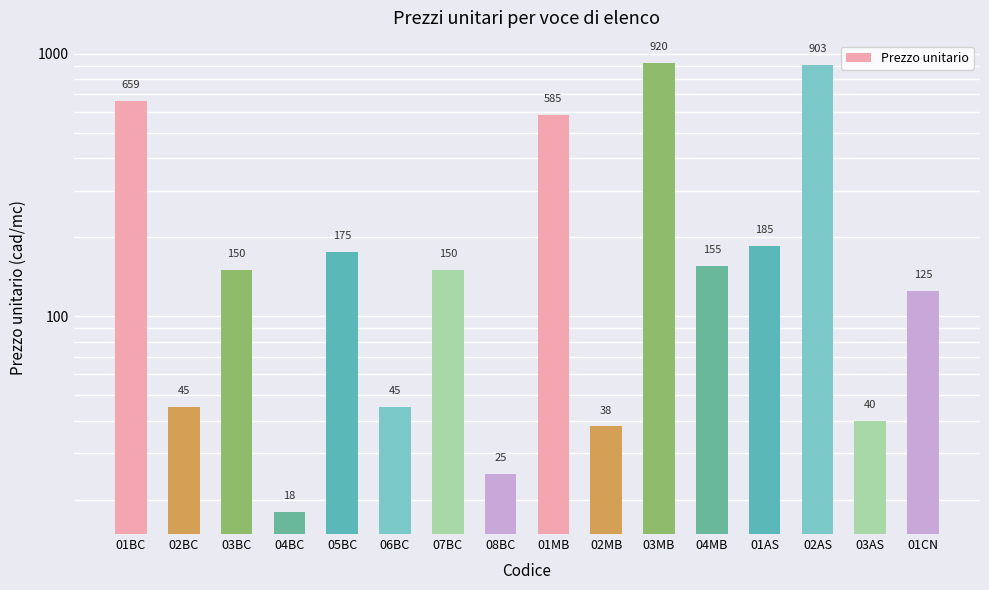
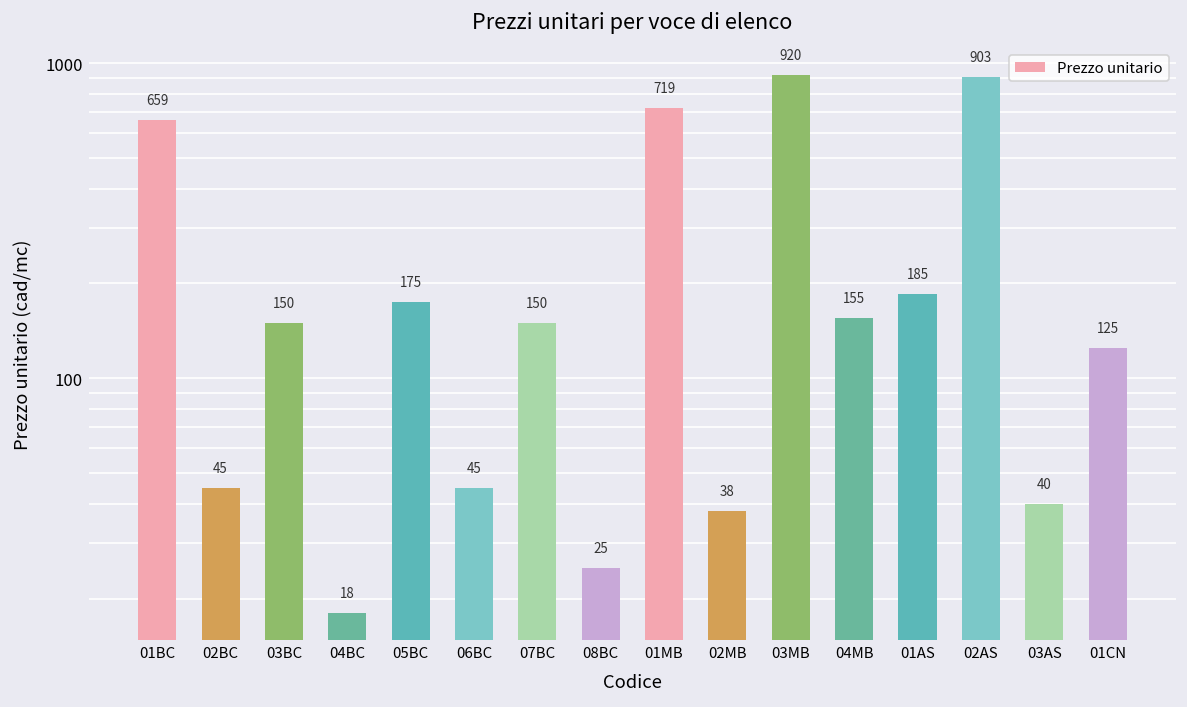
01MB: 585 -> 719
